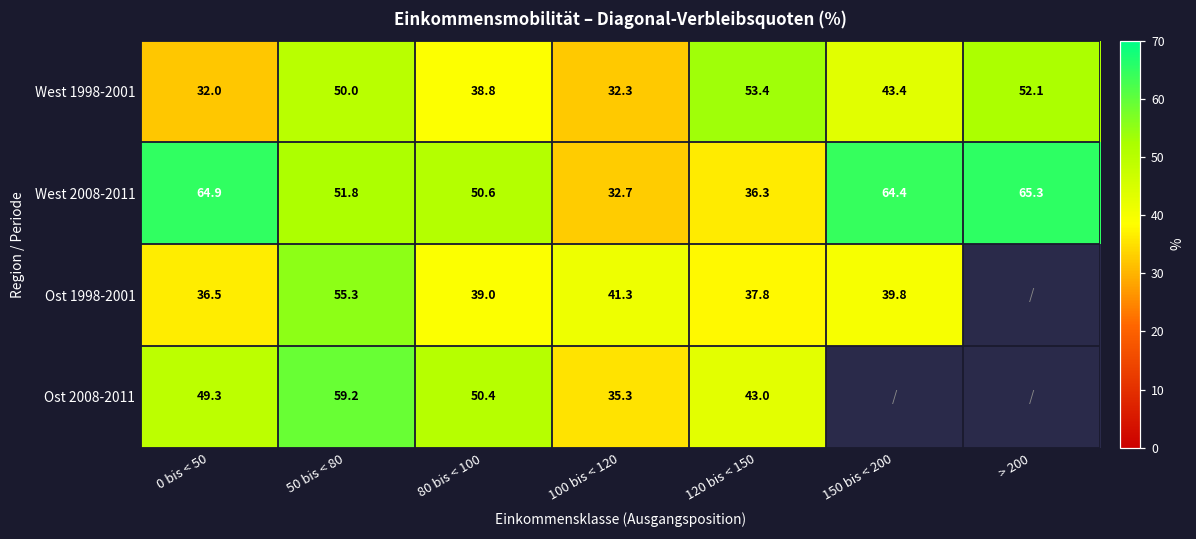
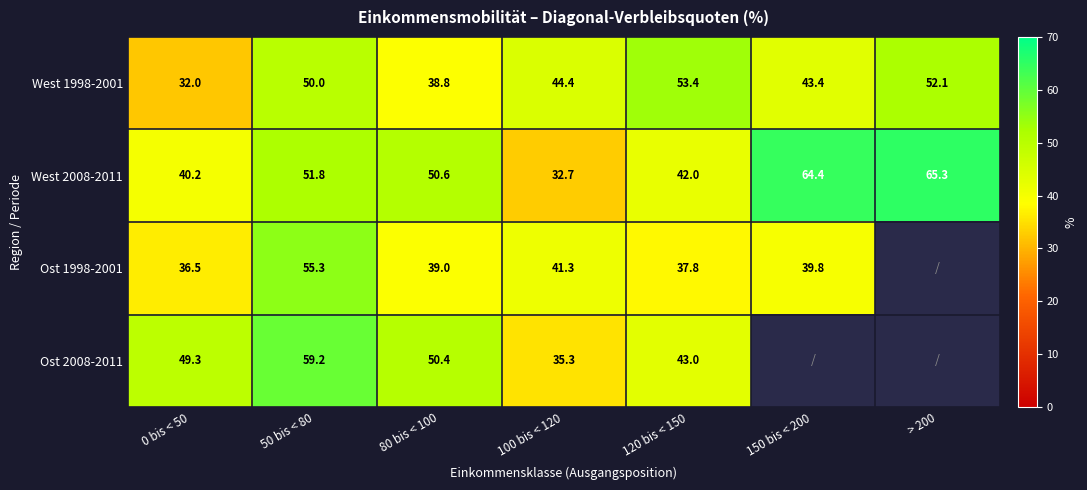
West 1998-2001, 100 bis < 120: 32.3 -> 44.4
West 2008-2011, 0 bis < 50: 64.9 -> 40.2
West 2008-2011, 120 bis < 150: 36.3 -> 42.0
